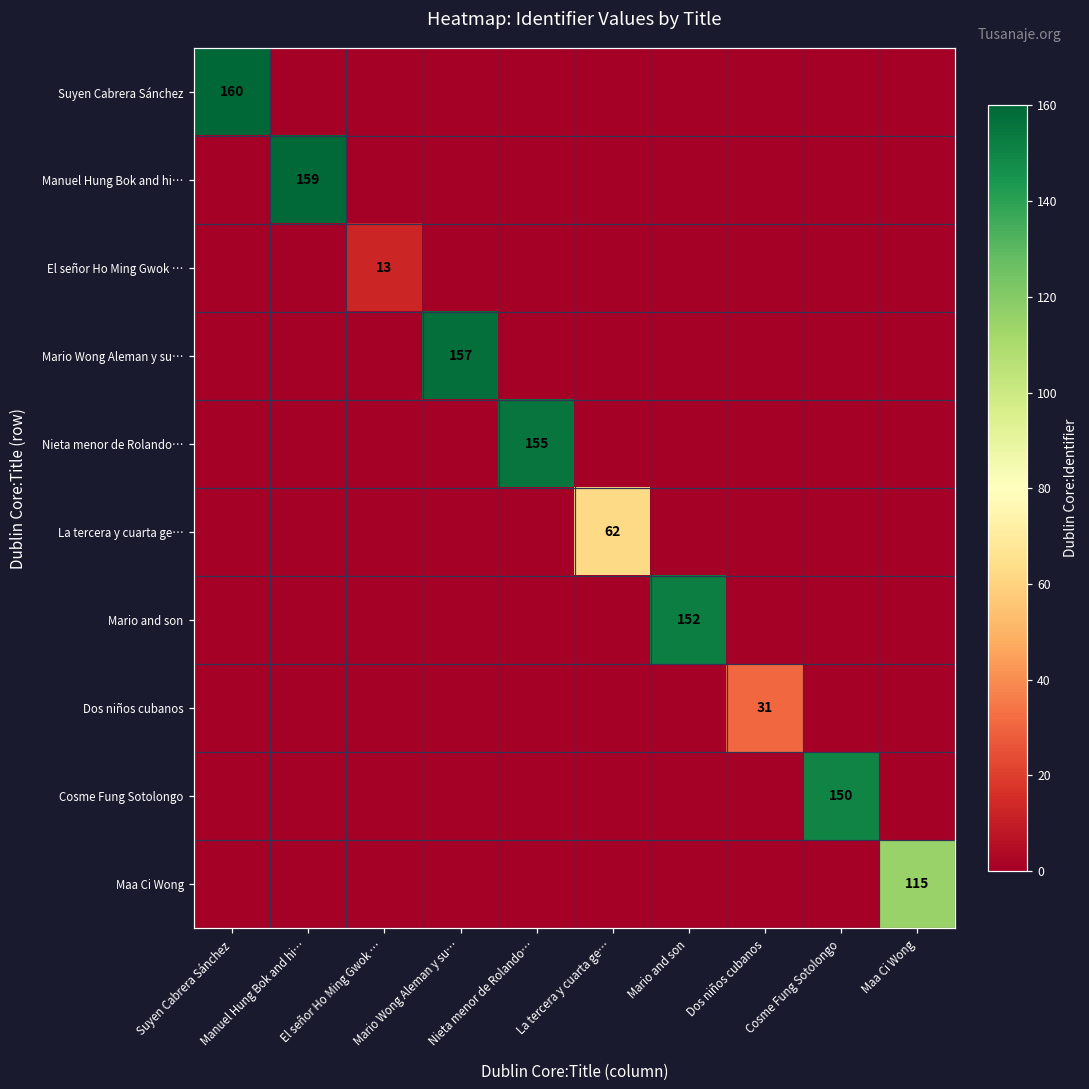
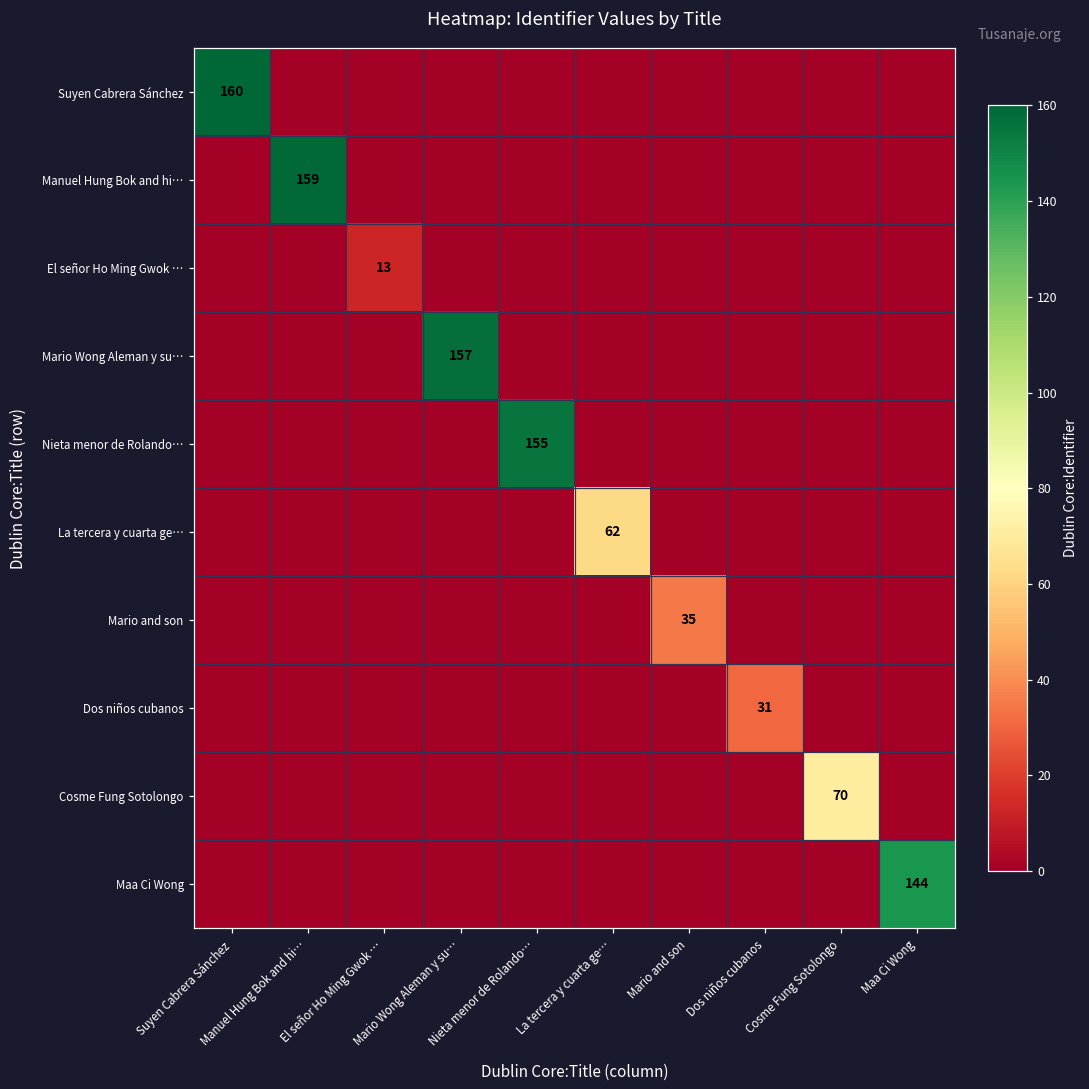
Mario and son, Mario and son: 152 -> 35
Cosme Fung Sotolongo, Cosme Fung Sotolongo: 150 -> 70
Maa Ci Wong, Maa Ci Wong: 115 -> 144
